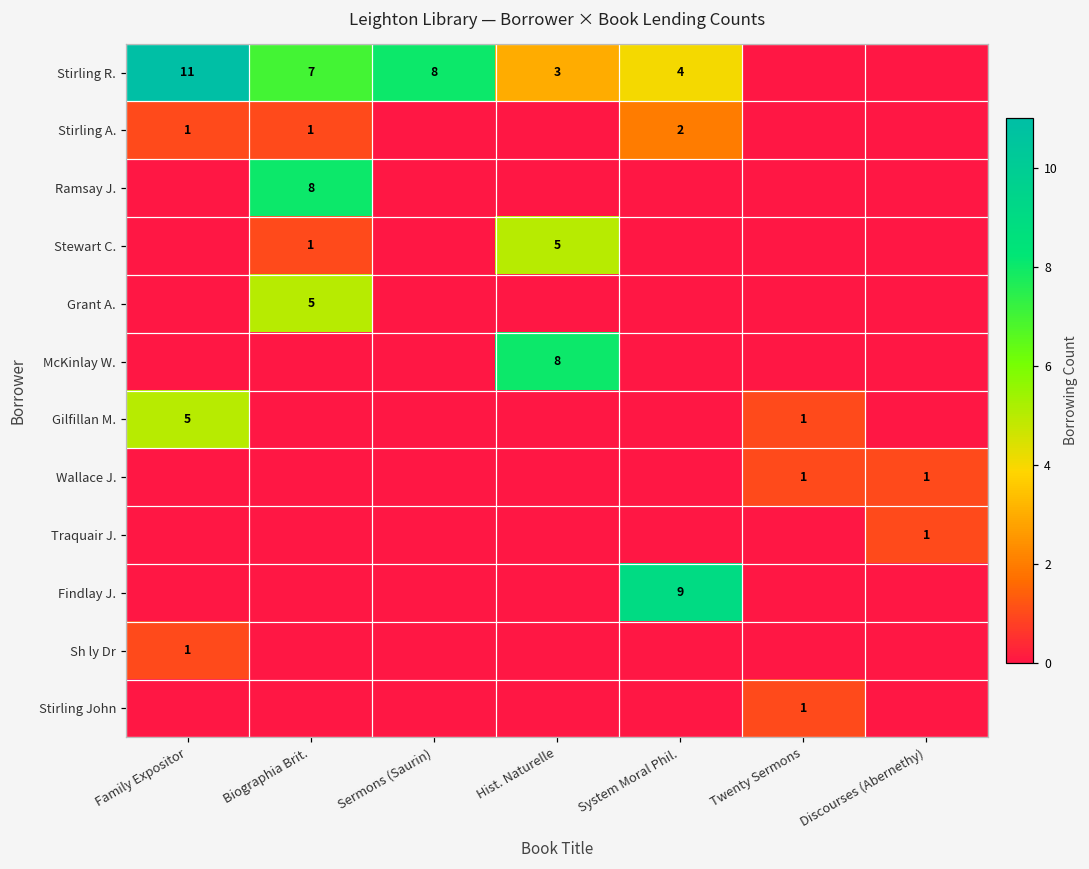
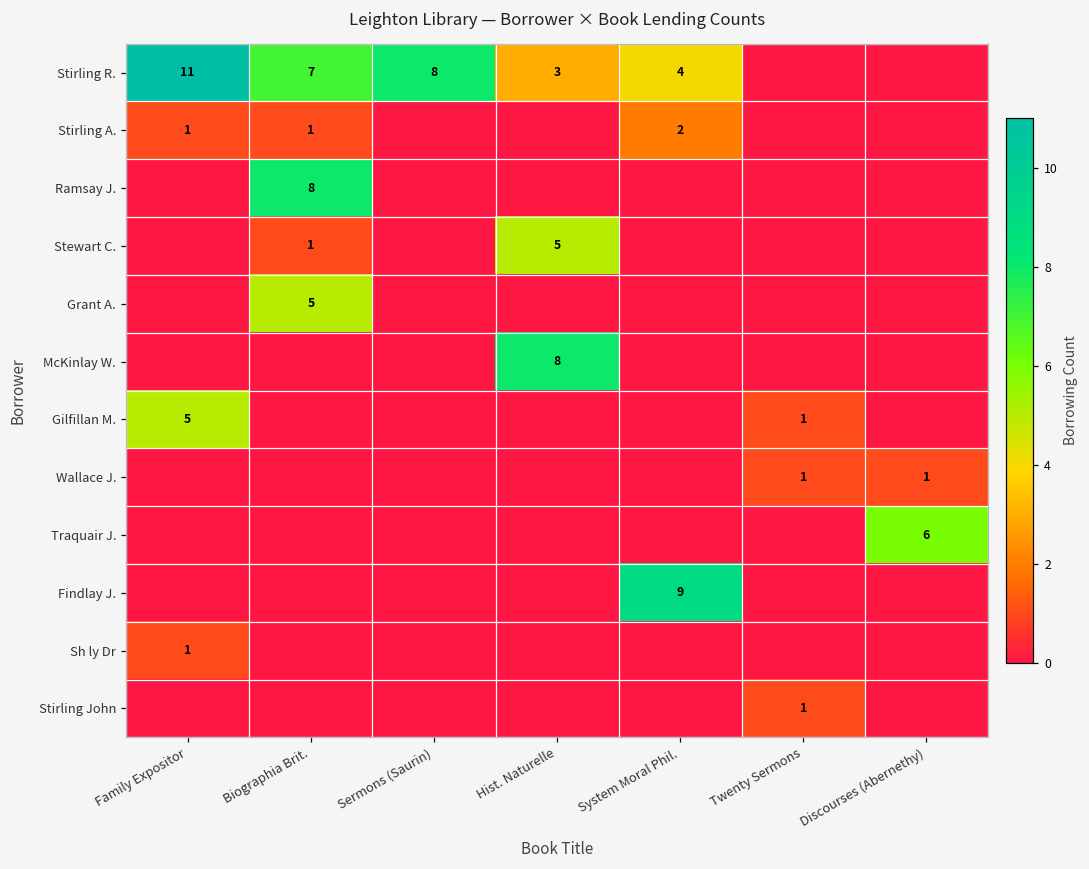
Traquair J., Discourses (Abernethy): 1 -> 6
